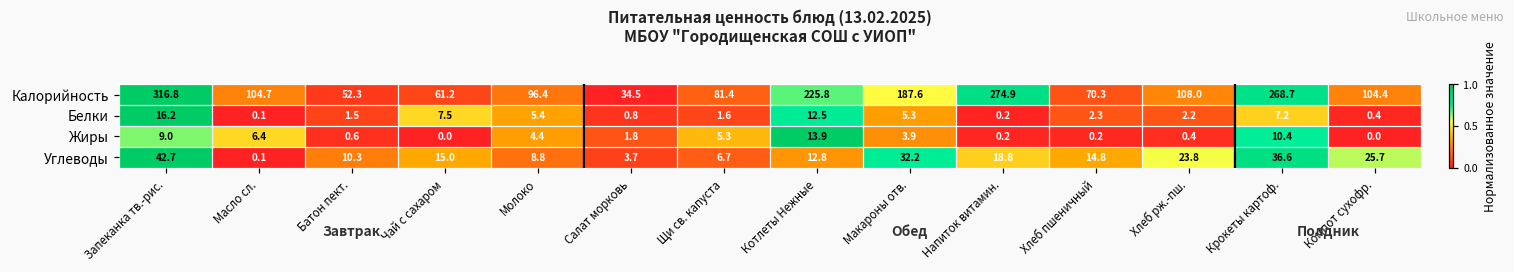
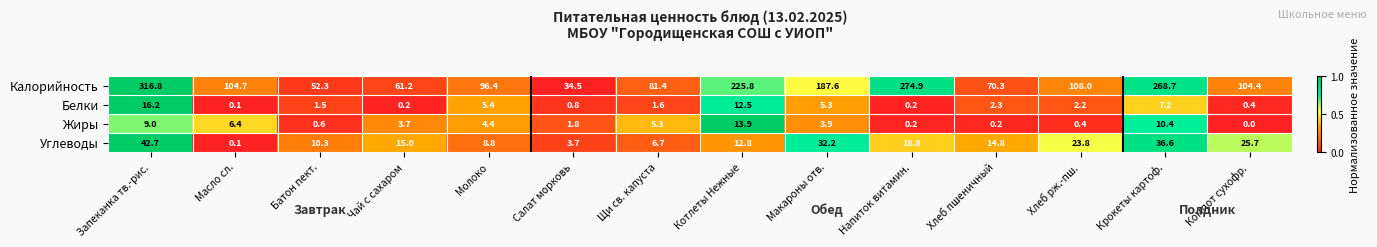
Белки, Чай с сахаром: 7.5 -> 0.2
Жиры, Чай с сахаром: 0.0 -> 3.7
